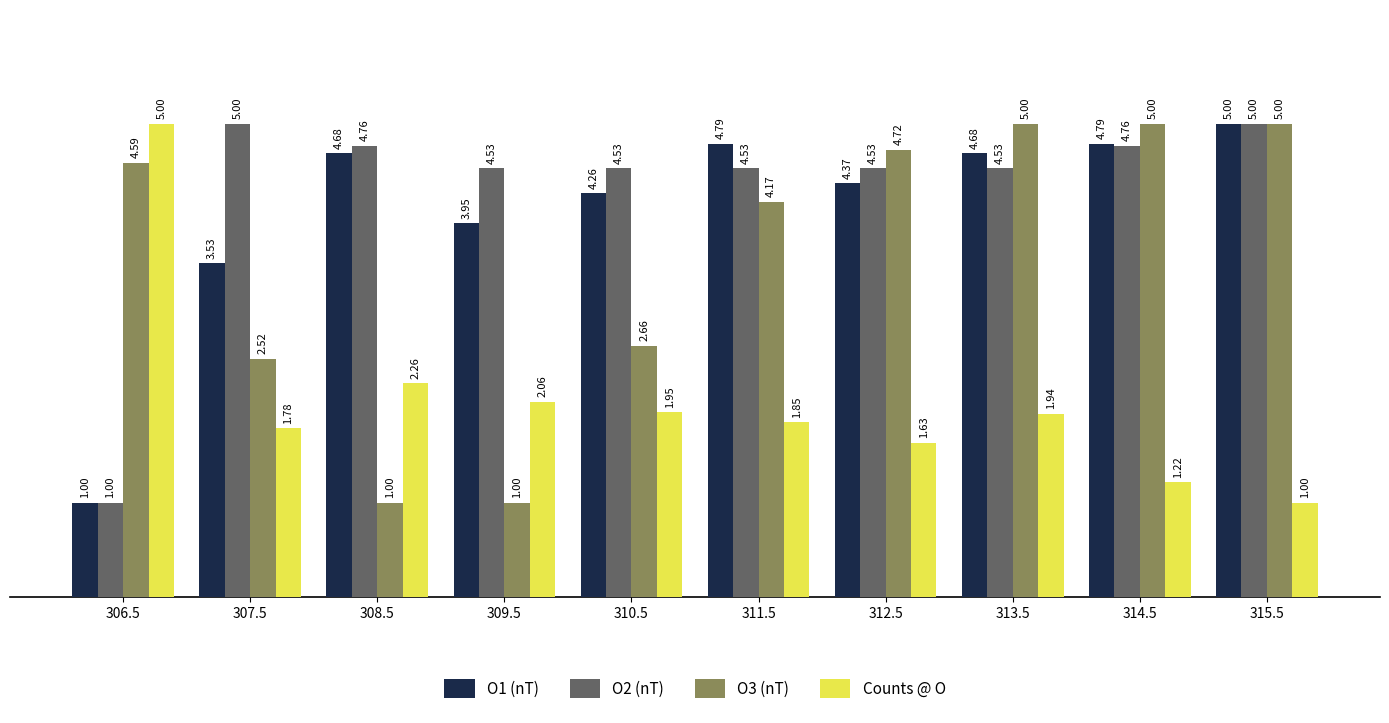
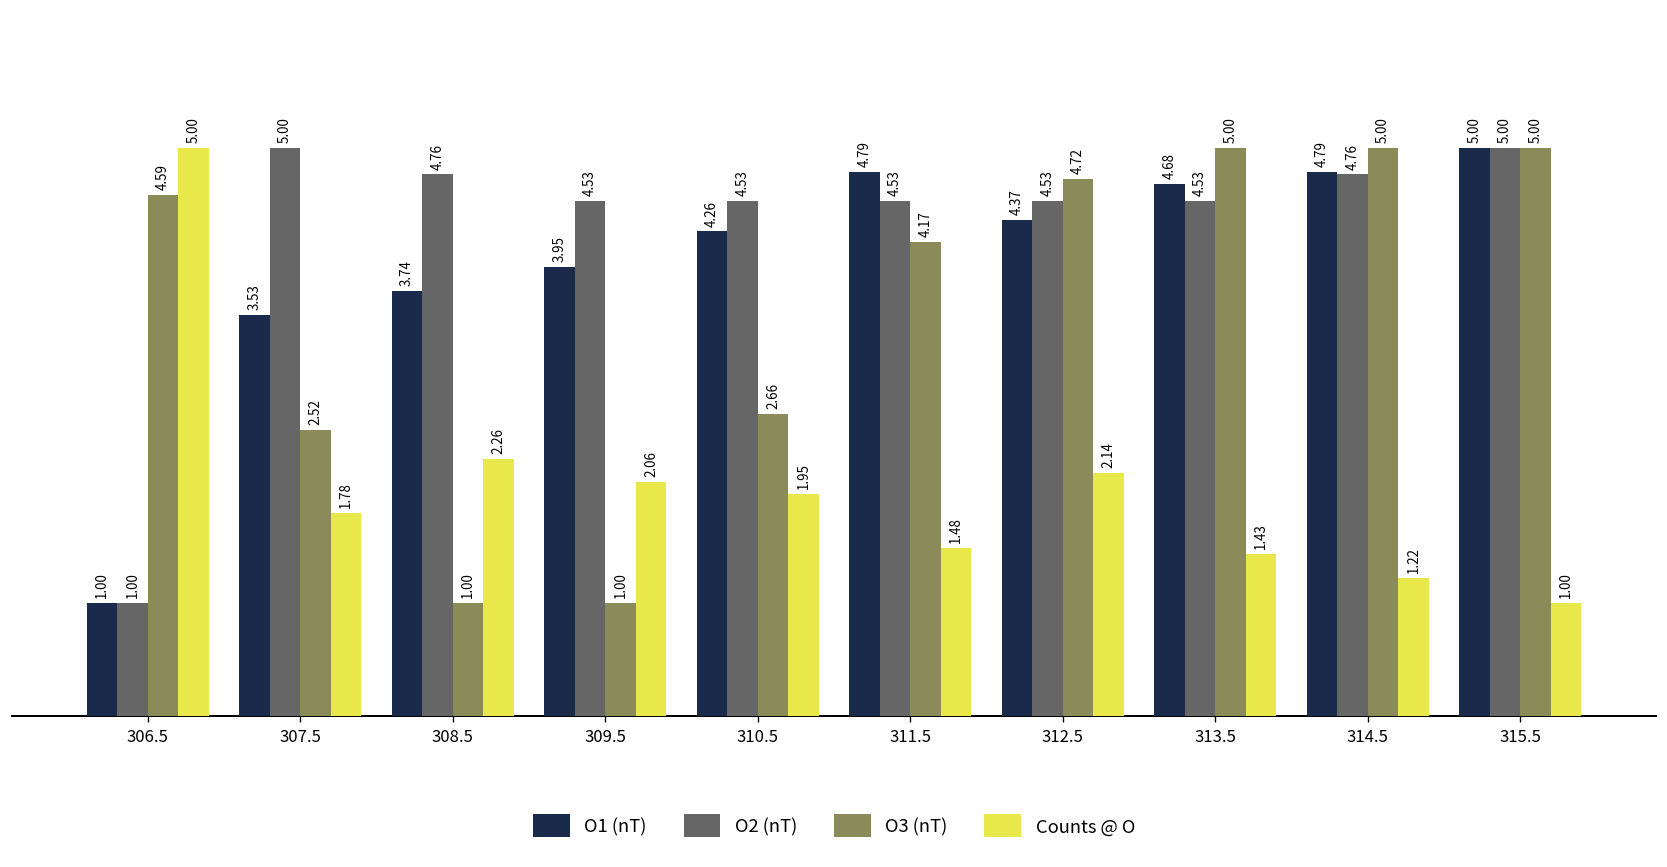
O1 (nT), 308.5: 4.68 -> 3.74
Counts @ O, 311.5: 1.85 -> 1.48
Counts @ O, 312.5: 1.63 -> 2.14
Counts @ O, 313.5: 1.94 -> 1.43
